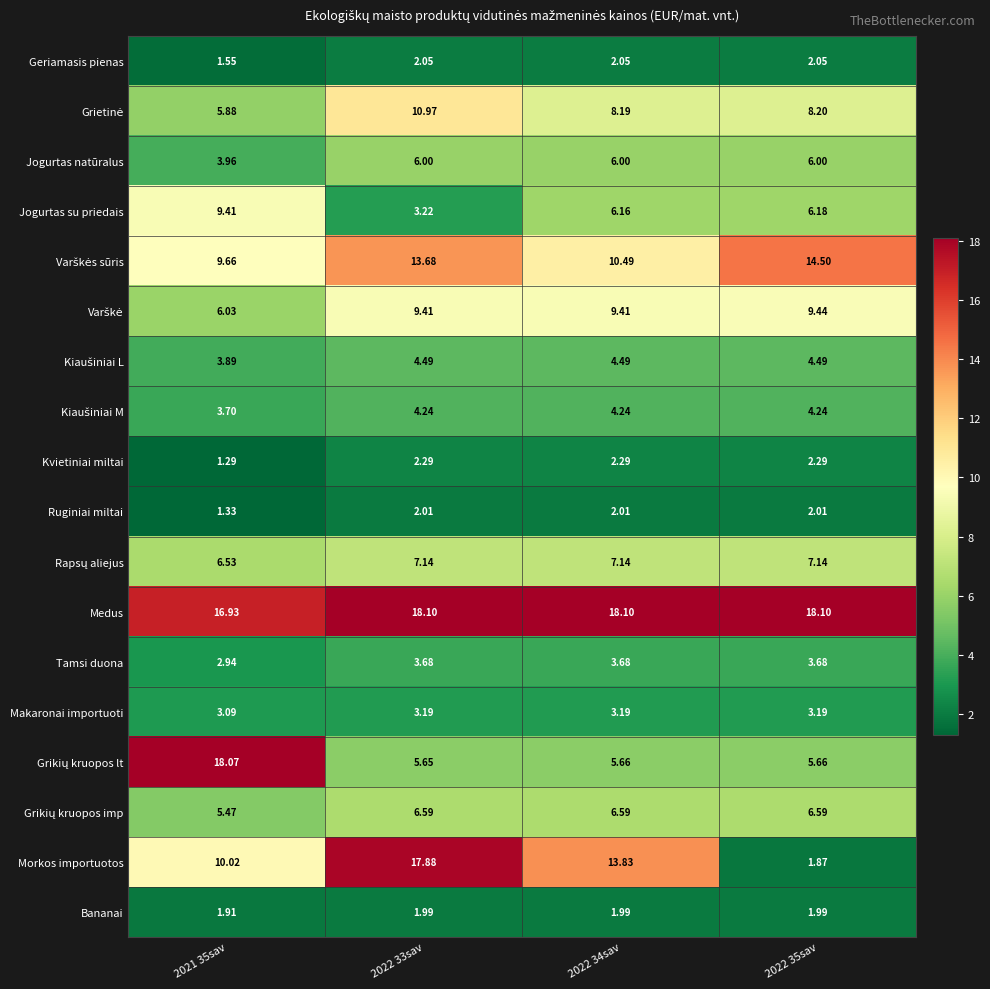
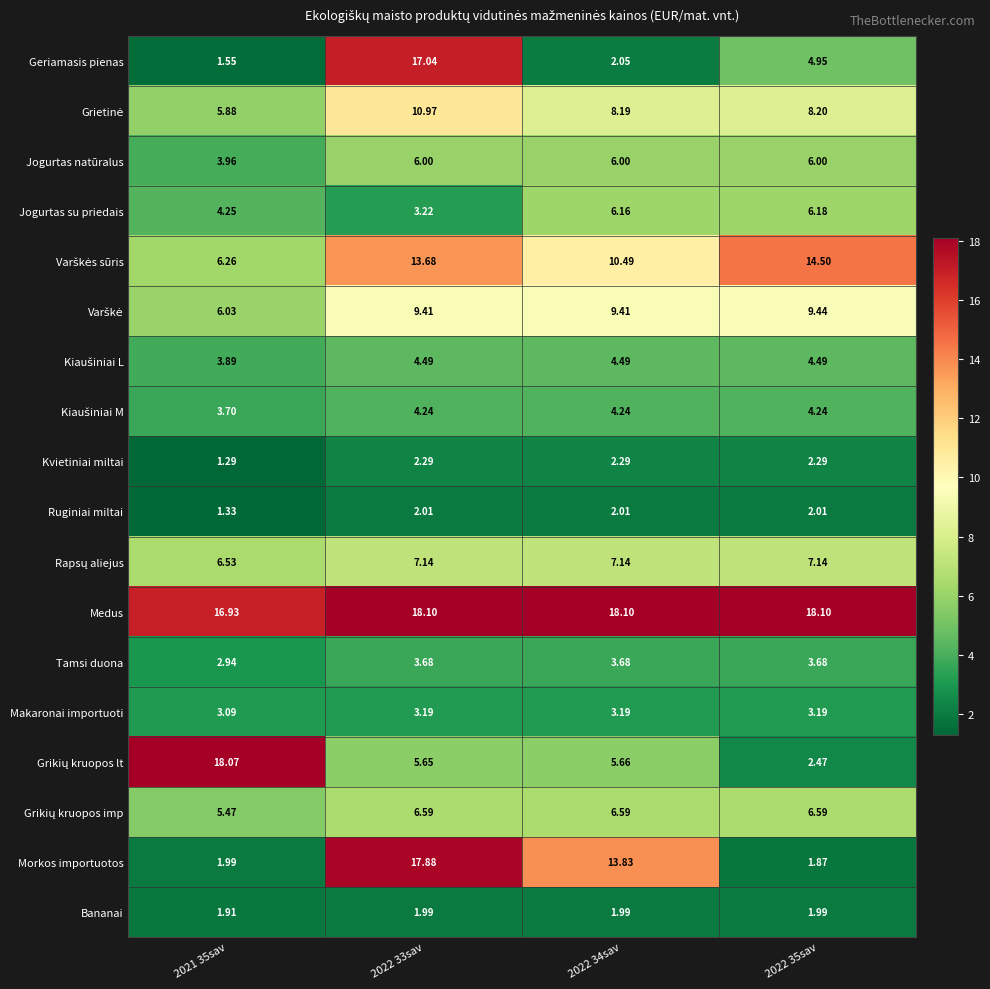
Geriamasis pienas, 2022 33sav: 2.05 -> 17.04
Geriamasis pienas, 2022 35sav: 2.05 -> 4.95
Jogurtas su priedais, 2021 35sav: 9.41 -> 4.25
Varškės sūris, 2021 35sav: 9.66 -> 6.26
Grikių kruopos lt, 2022 35sav: 5.66 -> 2.47
Morkos importuotos, 2021 35sav: 10.02 -> 1.99
